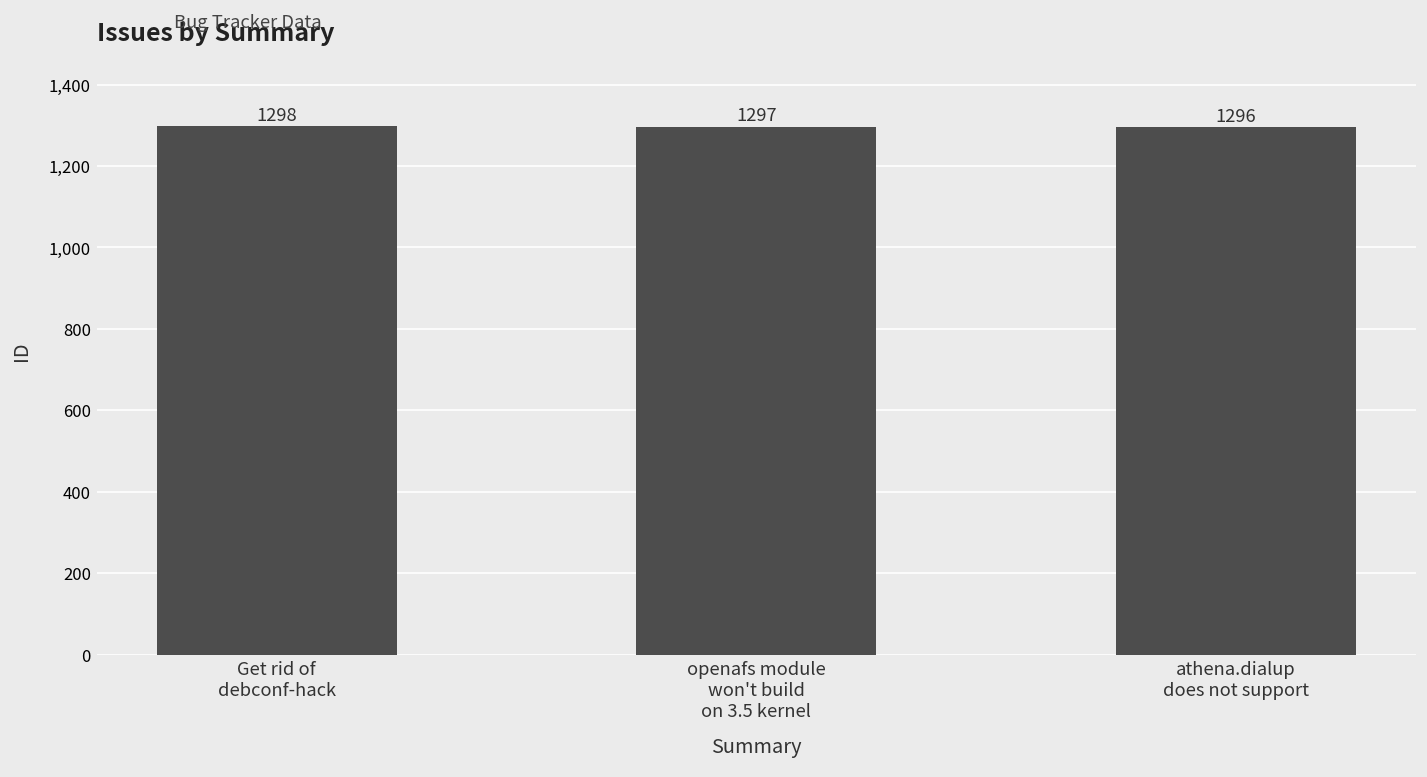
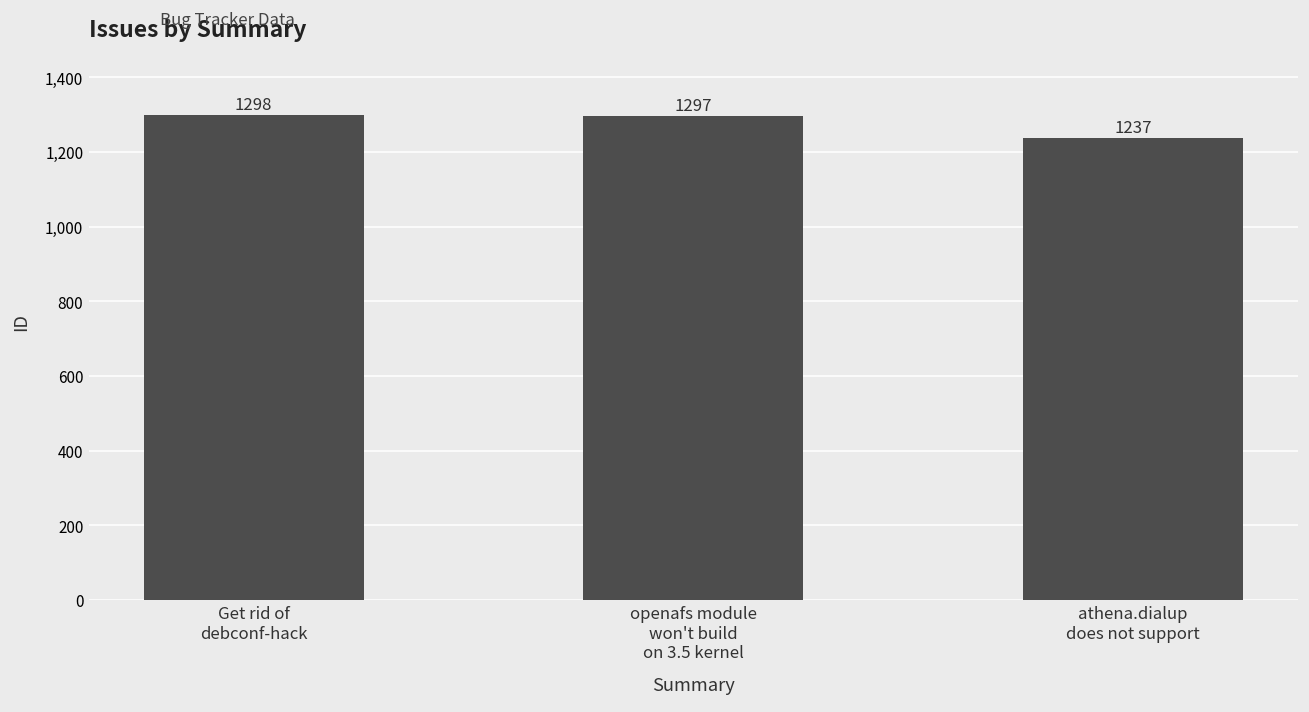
athena.dialup does not support: 1296 -> 1237
